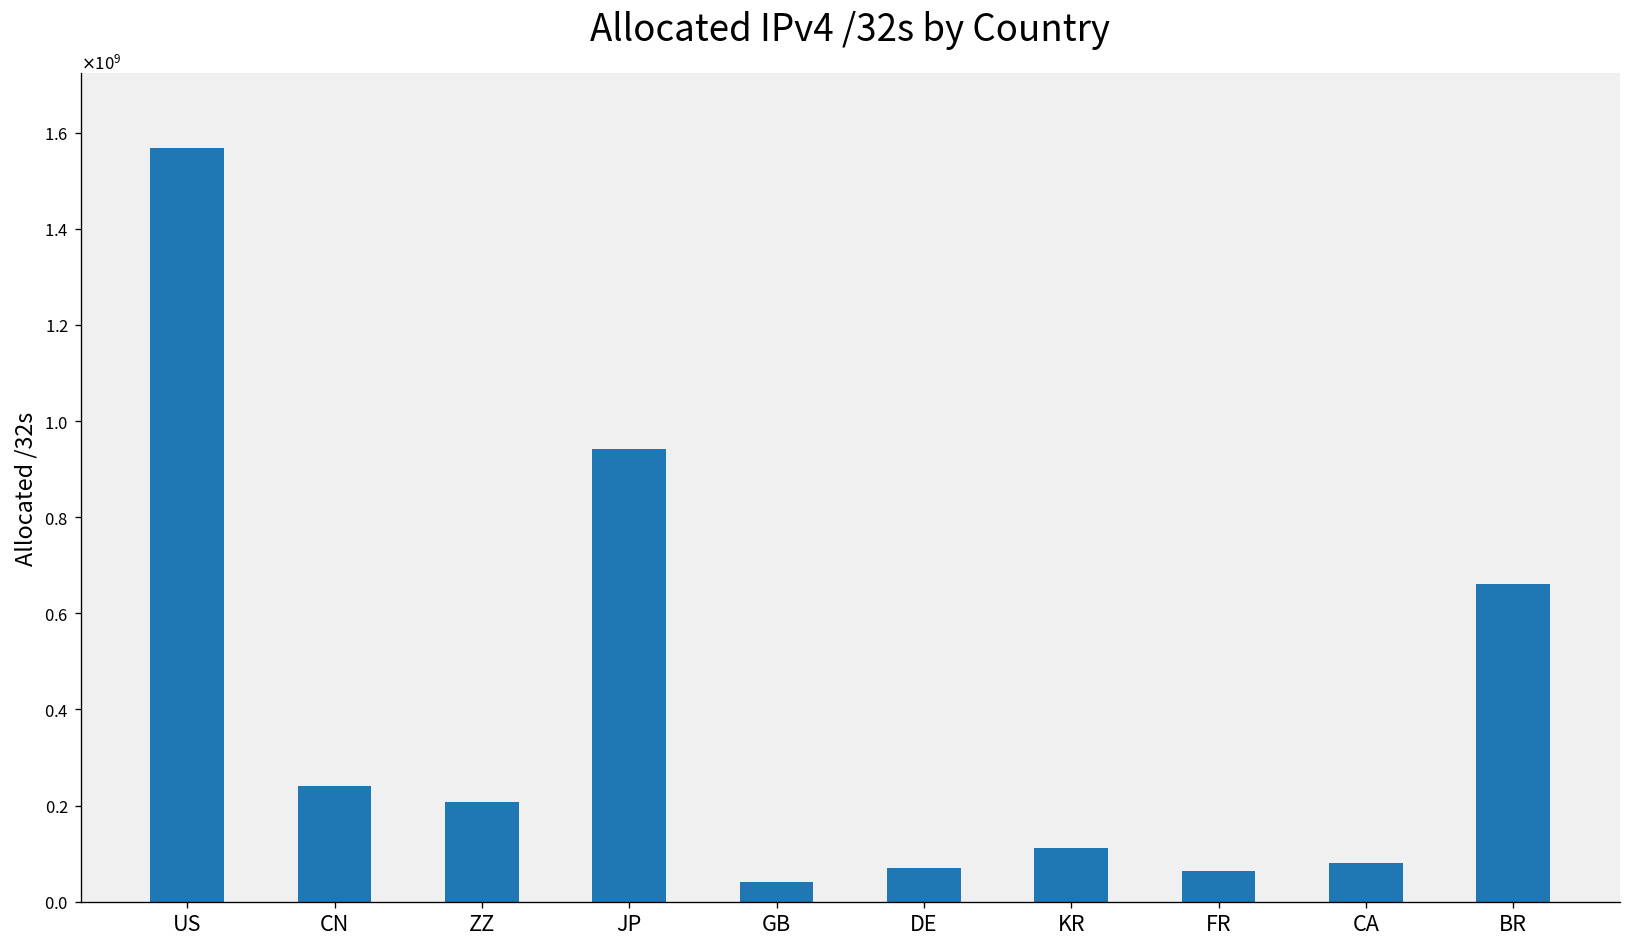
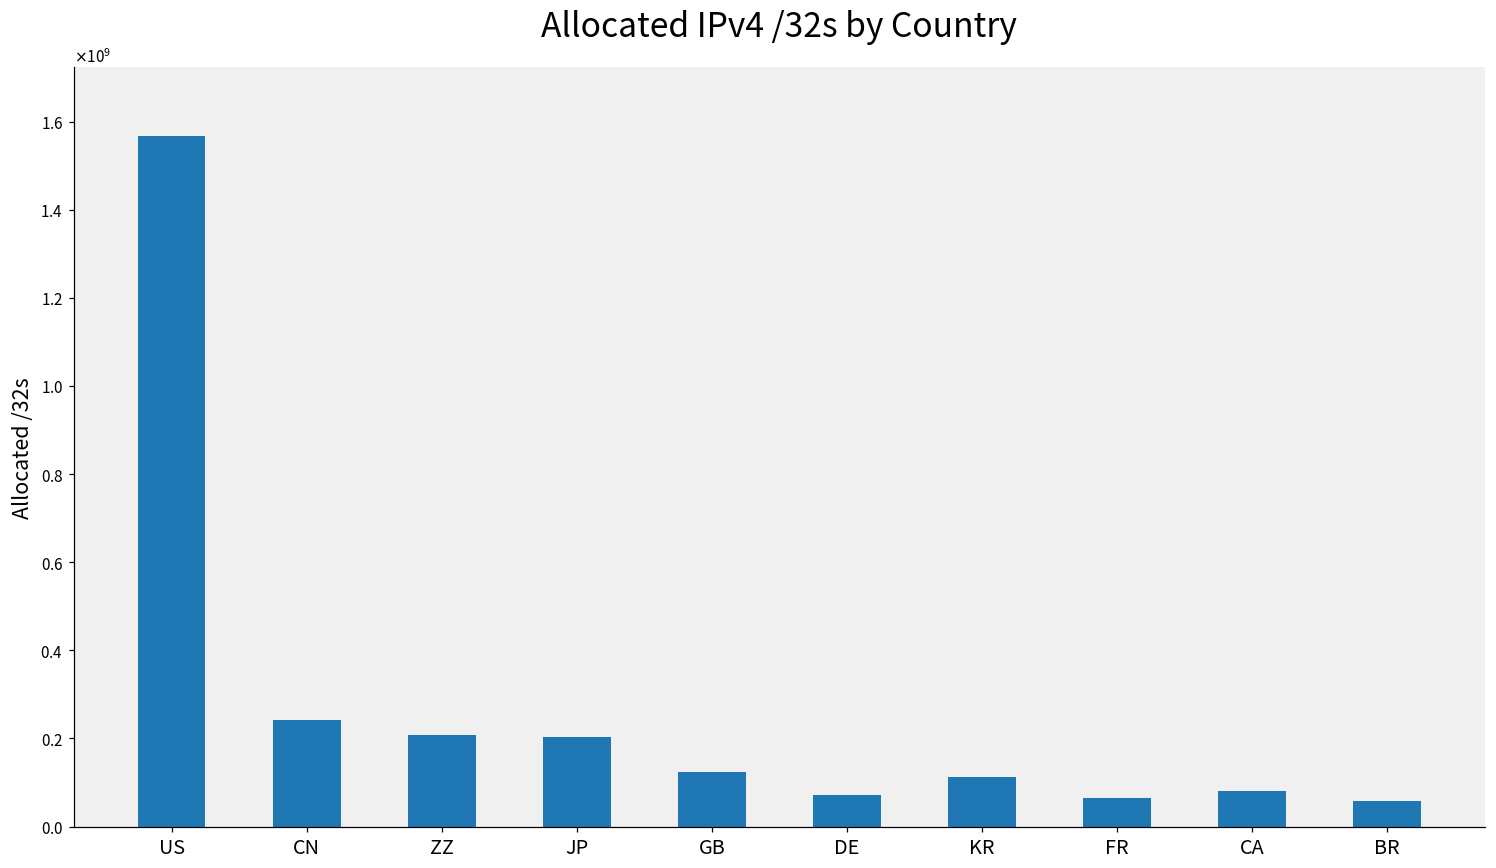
JP: 940000000 -> 200000000
GB: 40000000 -> 120000000
BR: 660000000 -> 60000000
